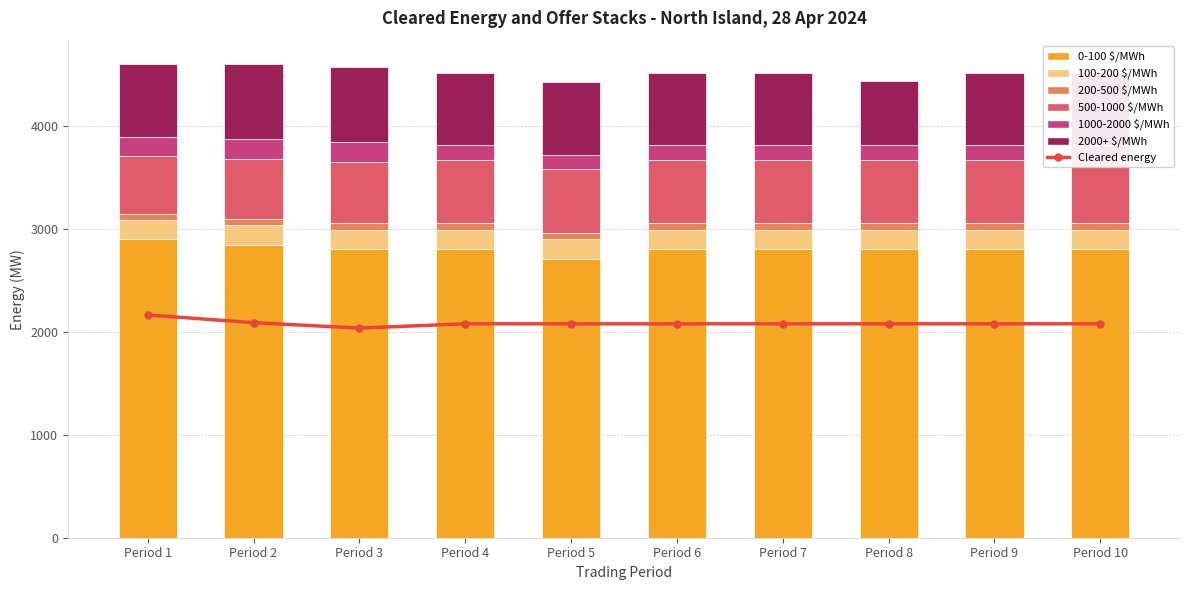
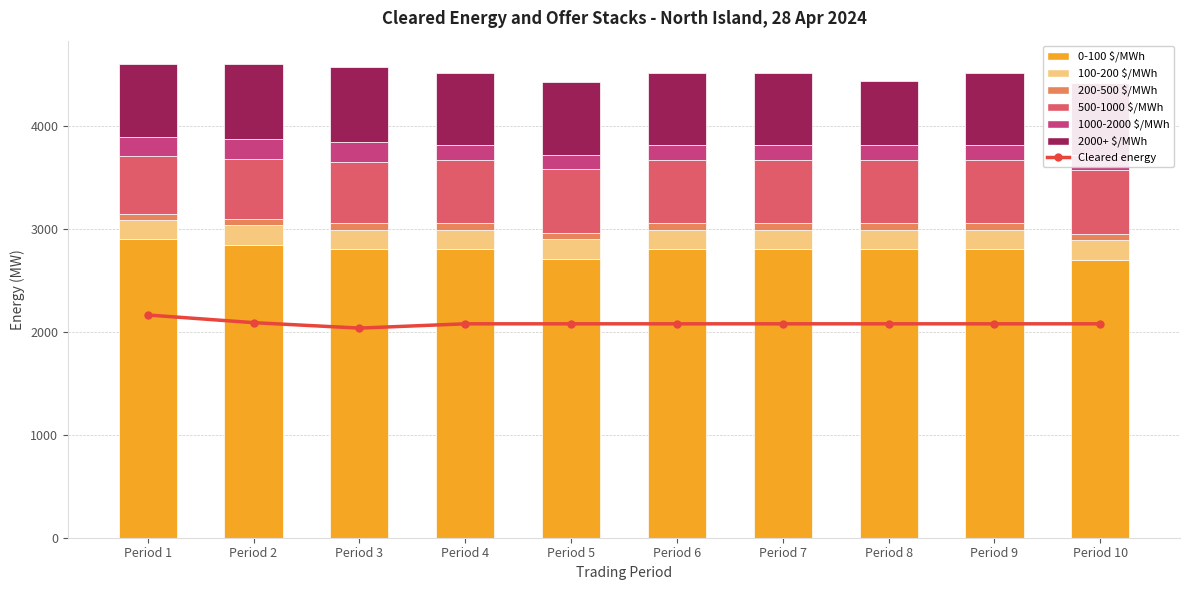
0-100 $/MWh, Period 10: 2800 -> 2700
